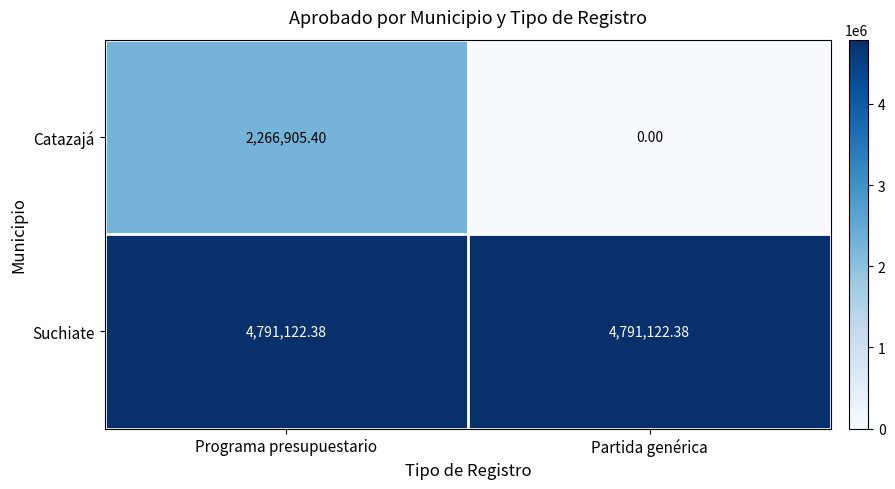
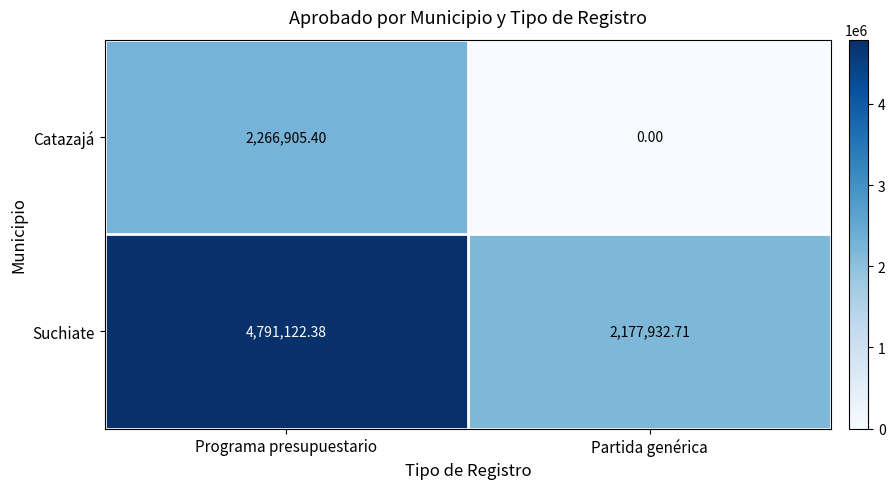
Suchiate, Partida genérica: 4,791,122.38 -> 2,177,932.71
